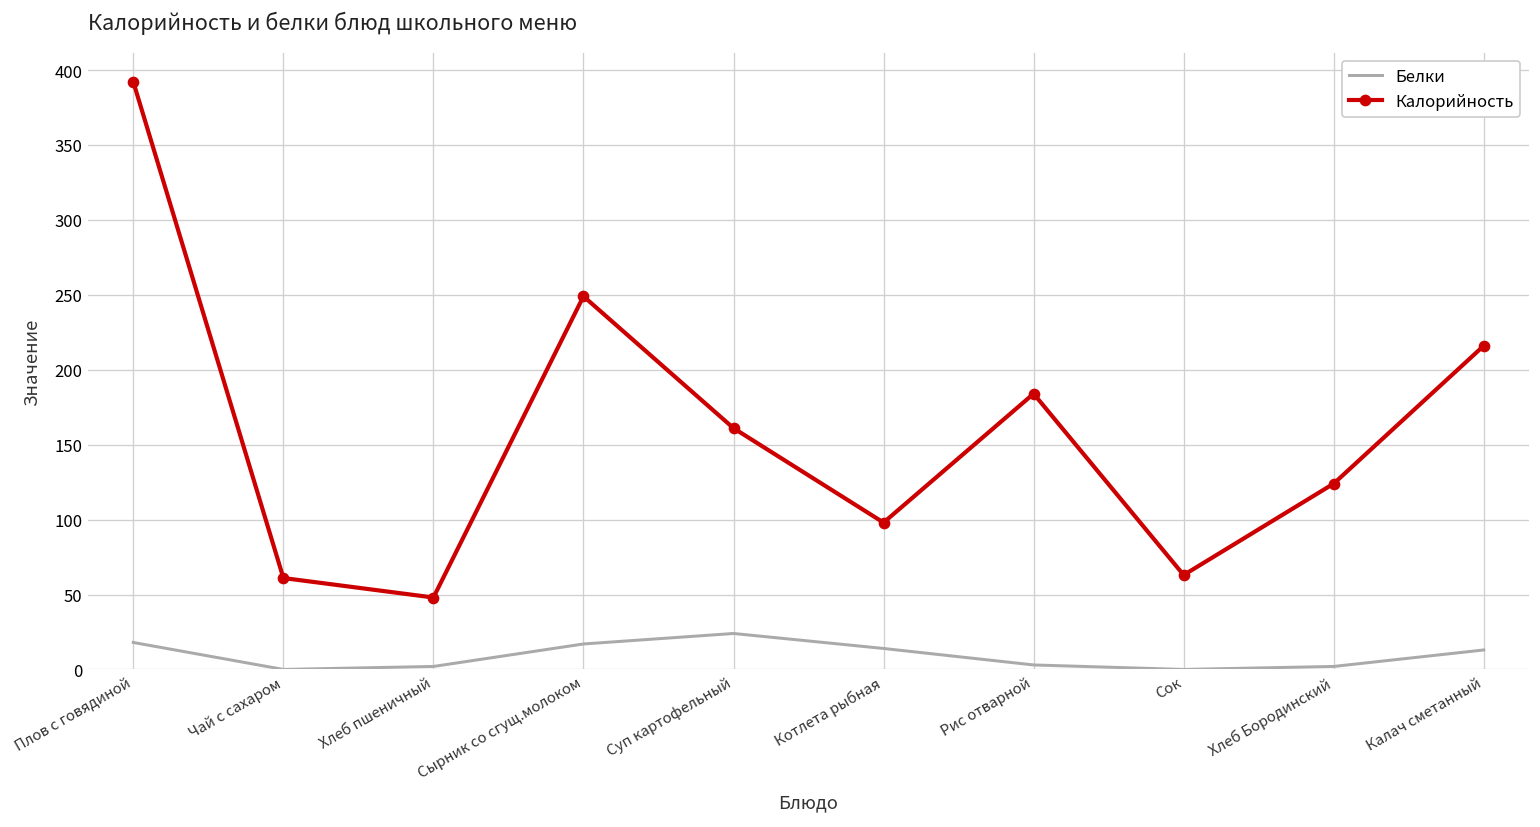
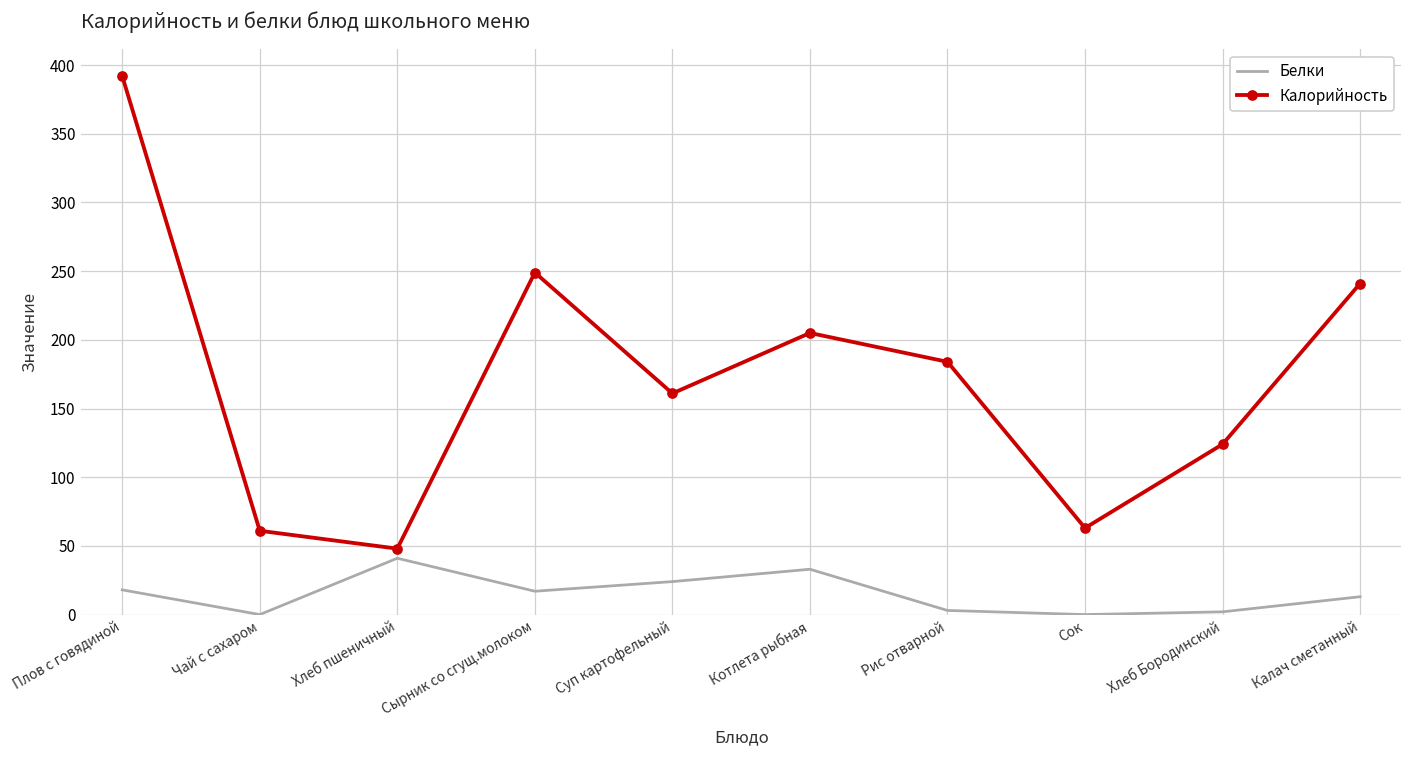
Белки, Хлеб пшеничный: 2 -> 41
Белки, Котлета рыбная: 14 -> 33
Калорийность, Котлета рыбная: 98 -> 205
Калорийность, Калач сметанный: 216 -> 241
